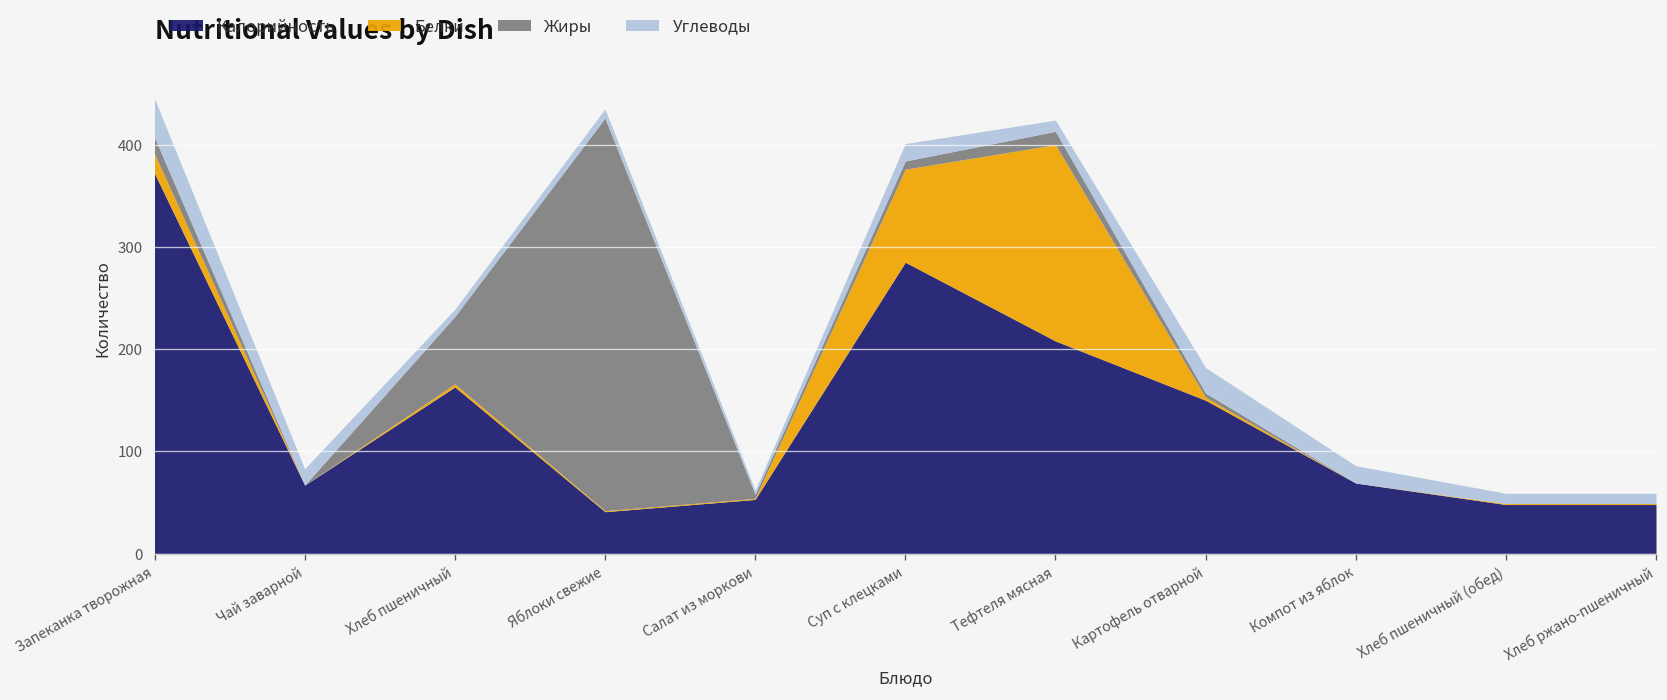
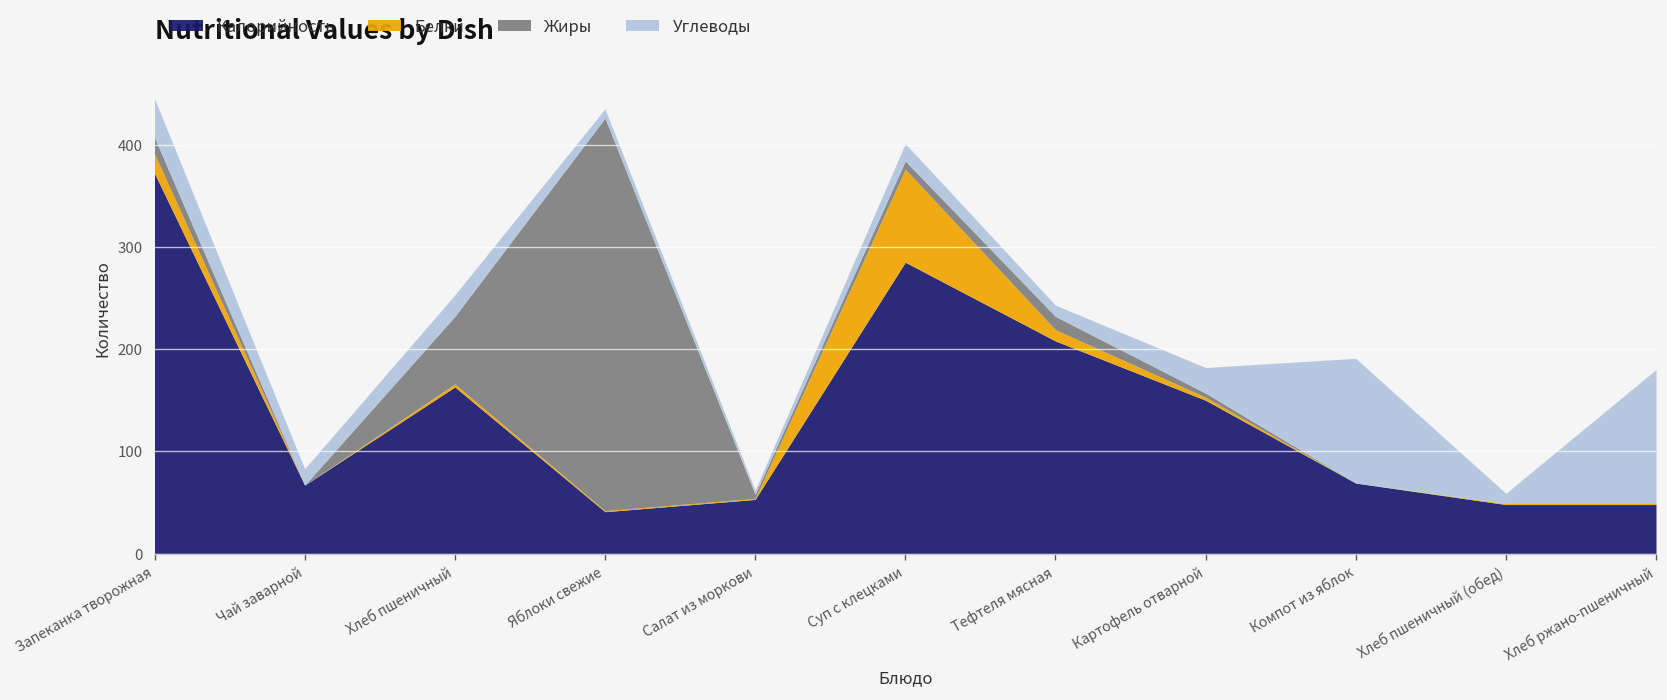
Углеводы, Хлеб пшеничный: 10 -> 20
Белки, Тефтеля мясная: 190 -> 10
Углеводы, Компот из яблок: 20 -> 120
Углеводы, Хлеб ржано-пшеничный: 10 -> 130
